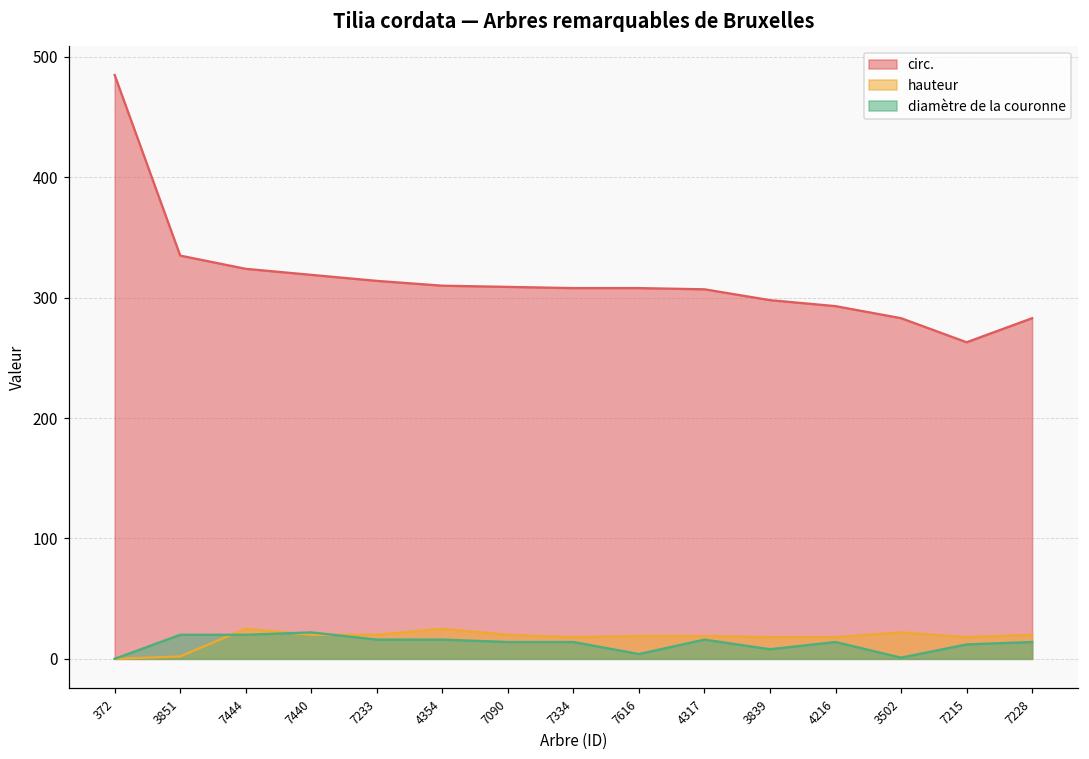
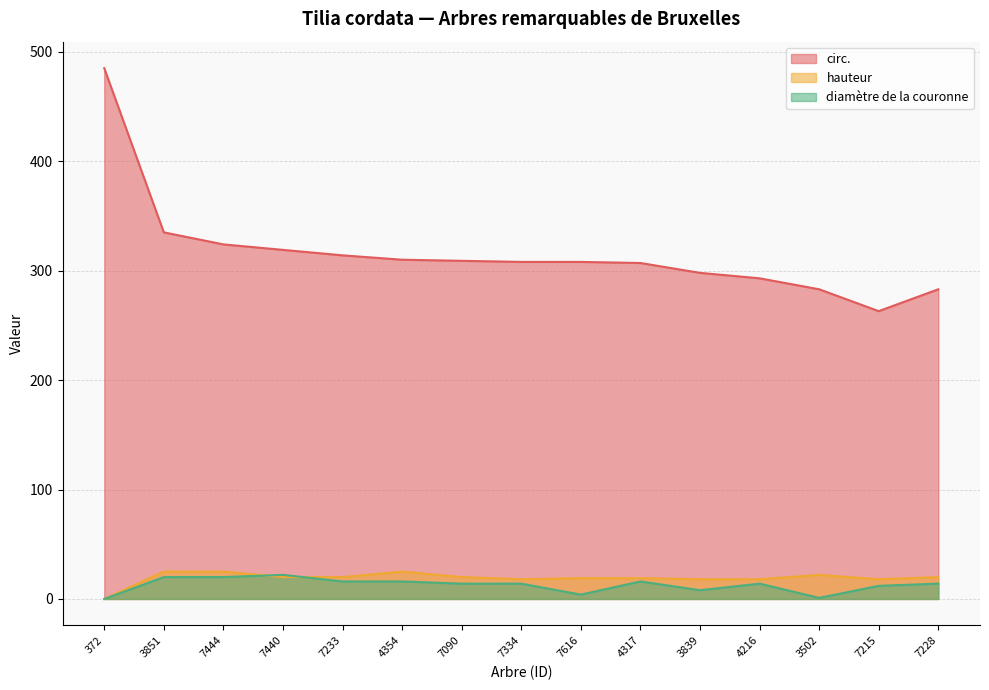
hauteur, 3851: 2 -> 25
